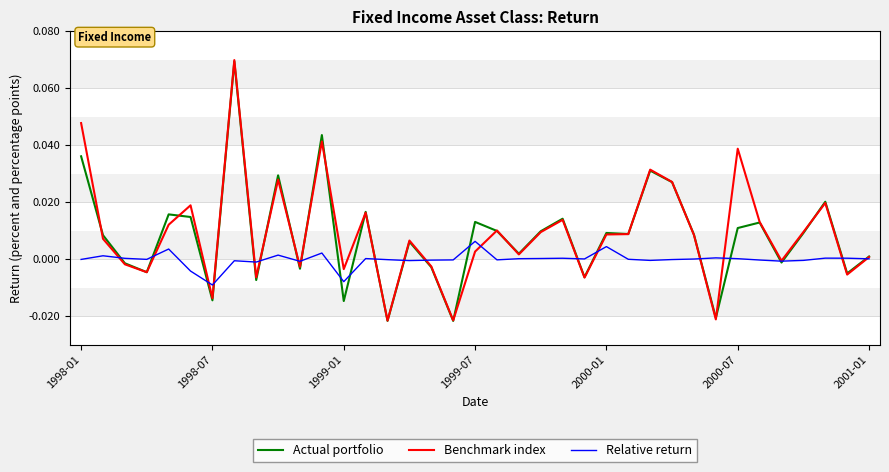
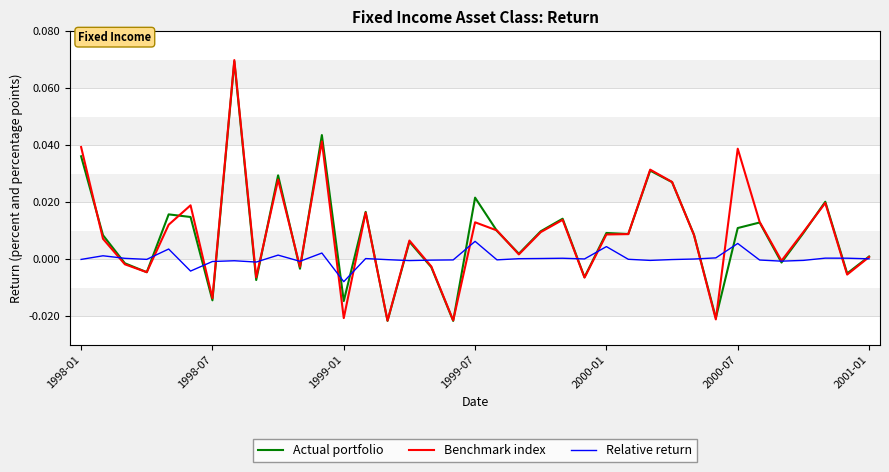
Benchmark index, 1998-01: 0.048 -> 0.039
Relative return, 1998-07: -0.009 -> -0.001
Benchmark index, 1999-01: -0.003 -> -0.021
Actual portfolio, 1999-07: 0.013 -> 0.022
Benchmark index, 1999-07: 0.003 -> 0.013
Relative return, 2000-07: 0.000 -> 0.006
